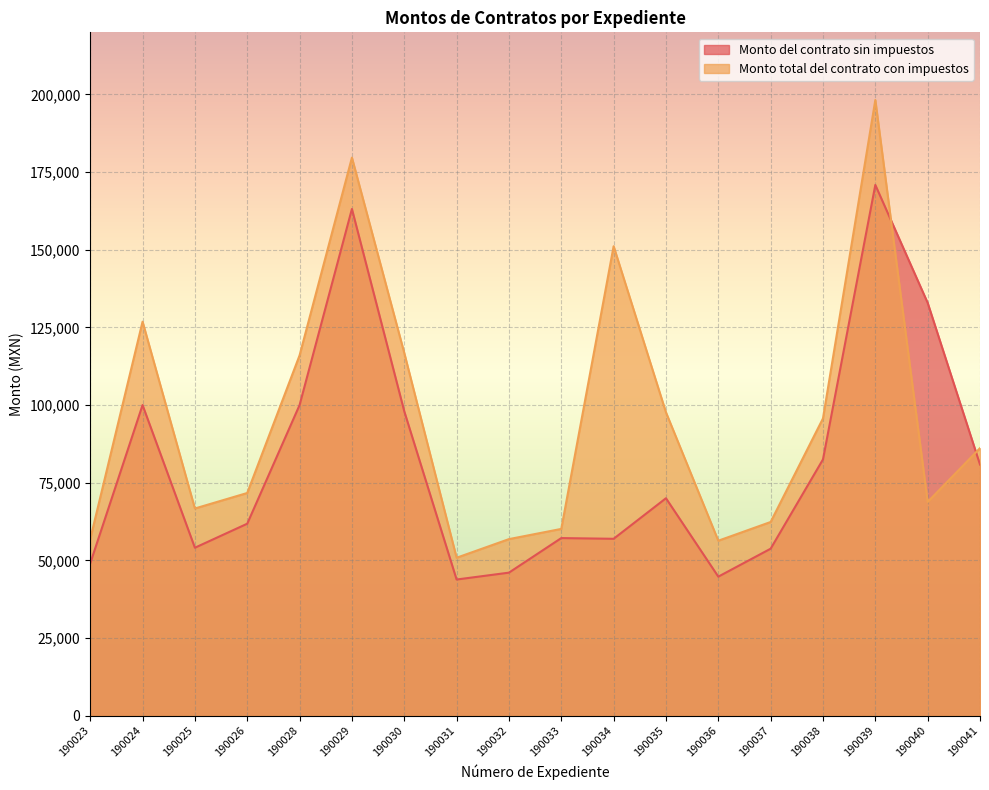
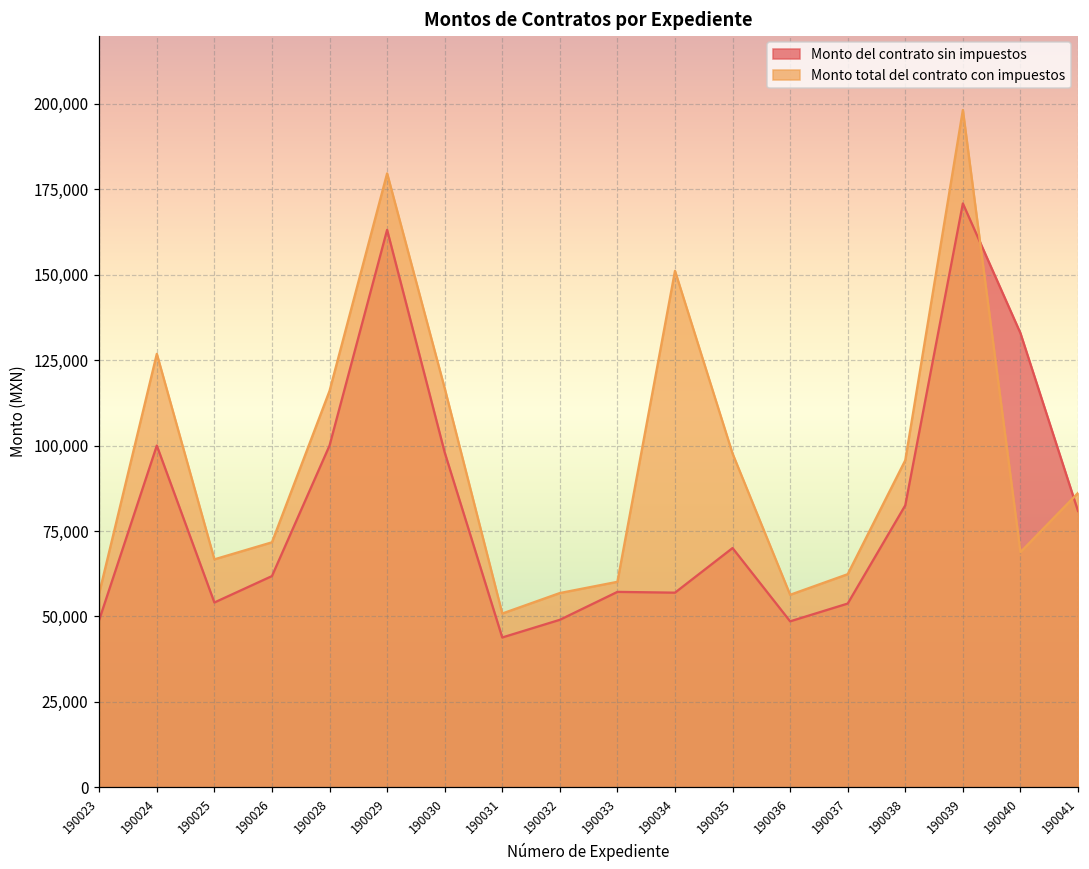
Monto del contrato sin impuestos, 190032: 46,000 -> 49,000
Monto del contrato sin impuestos, 190036: 45,000 -> 49,000
